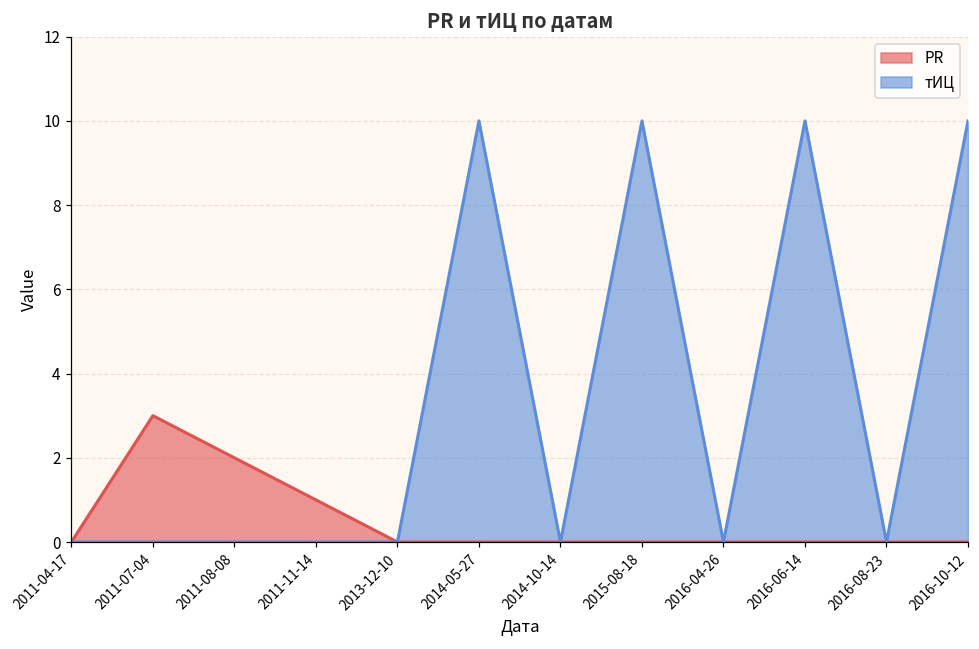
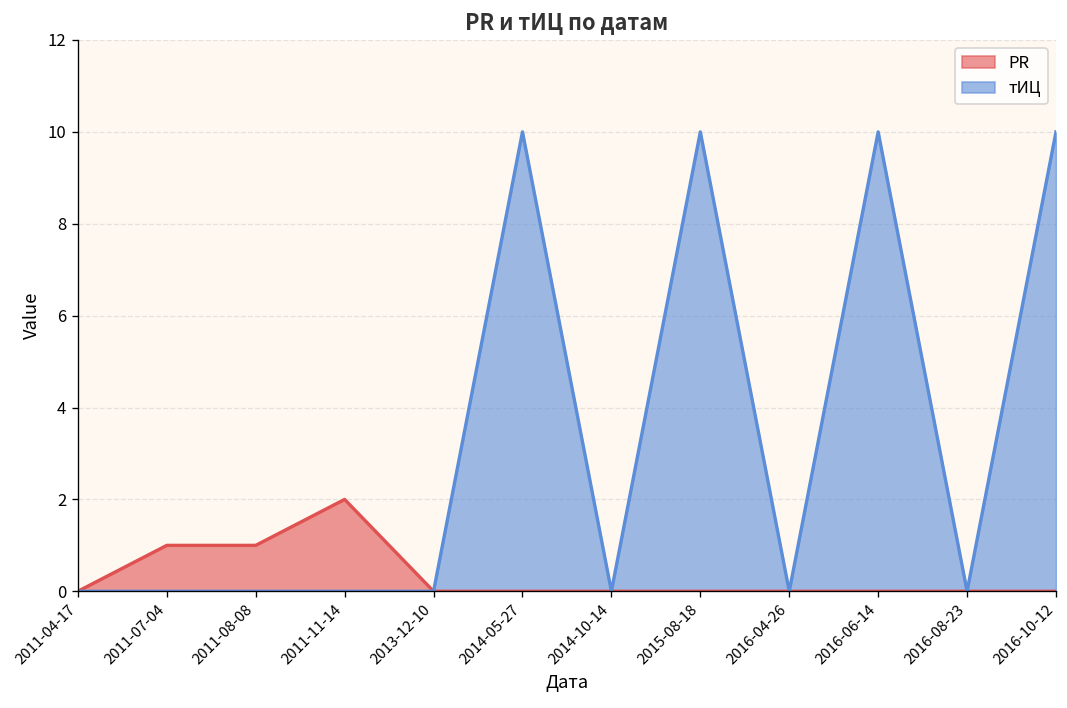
PR, 2011-07-04: 3 -> 1
PR, 2011-08-08: 2 -> 1
PR, 2011-11-14: 1 -> 2
